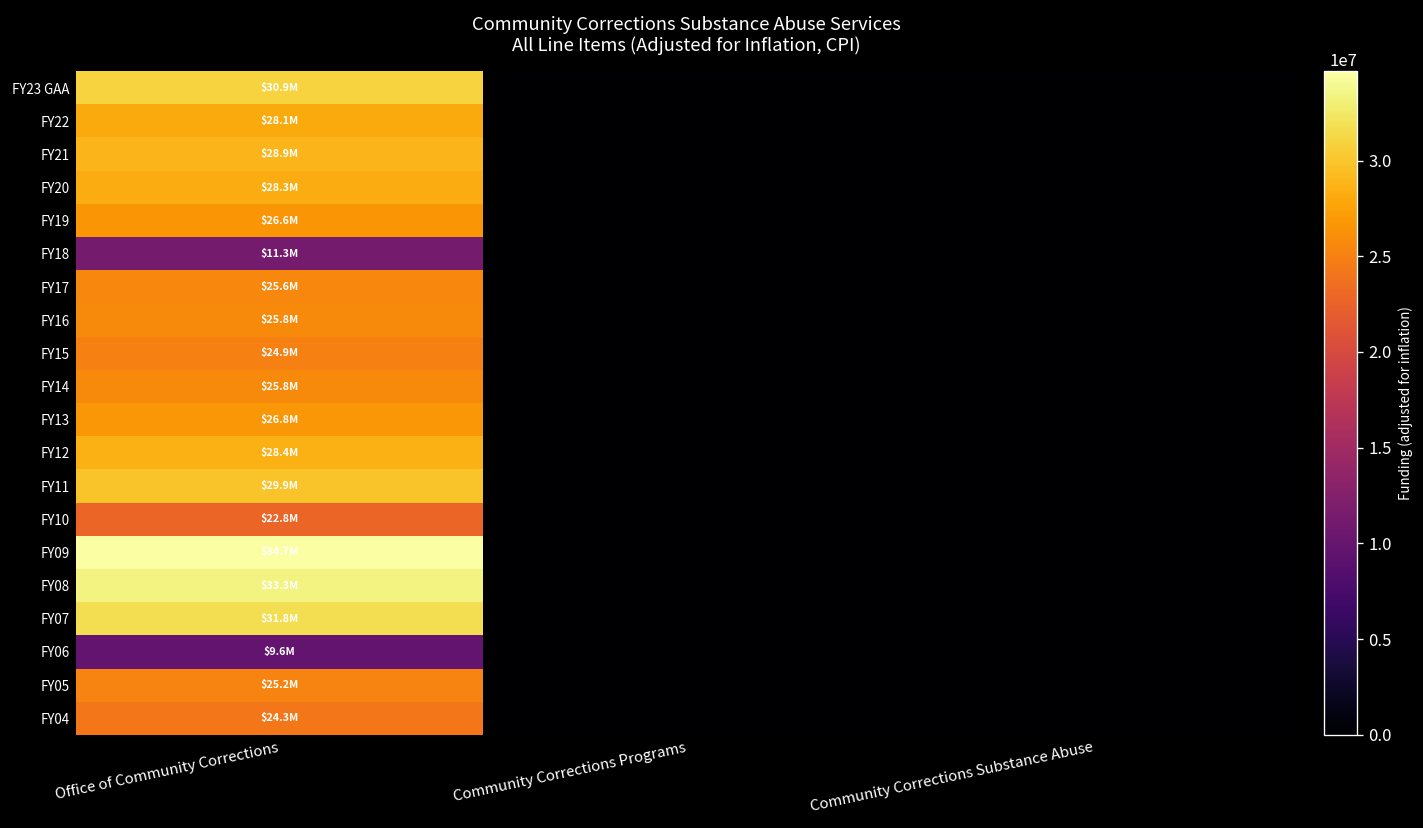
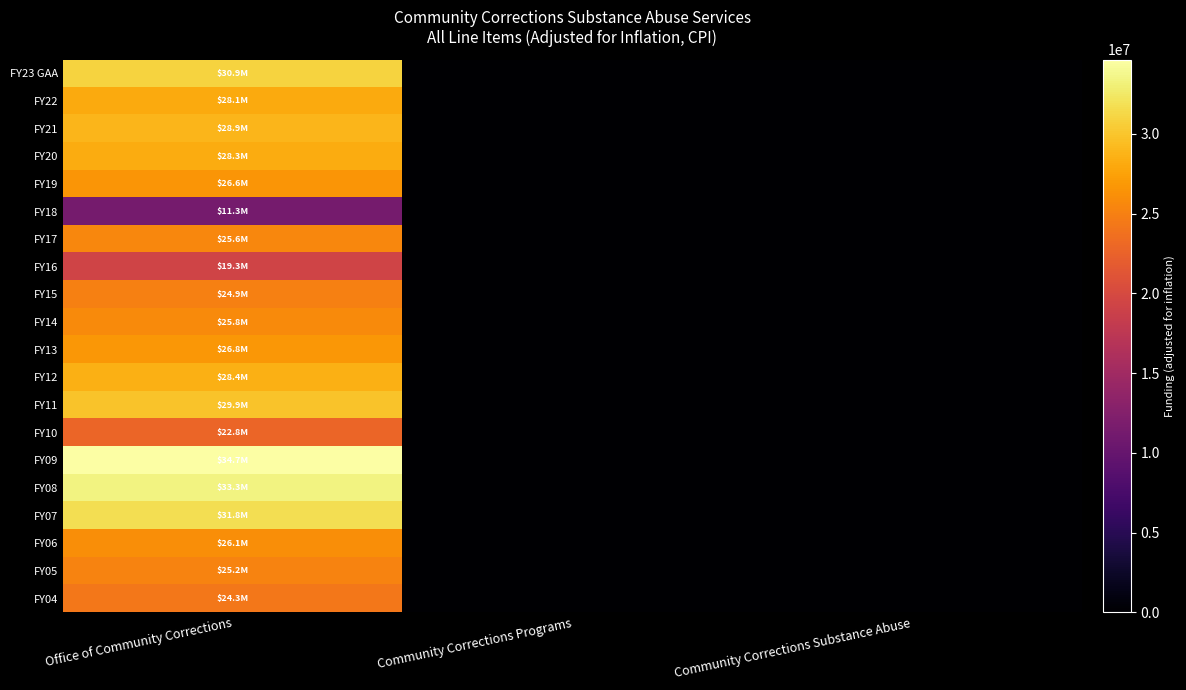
FY16, Office of Community Corrections: $25.8M -> $19.3M
FY06, Office of Community Corrections: $9.6M -> $26.1M
